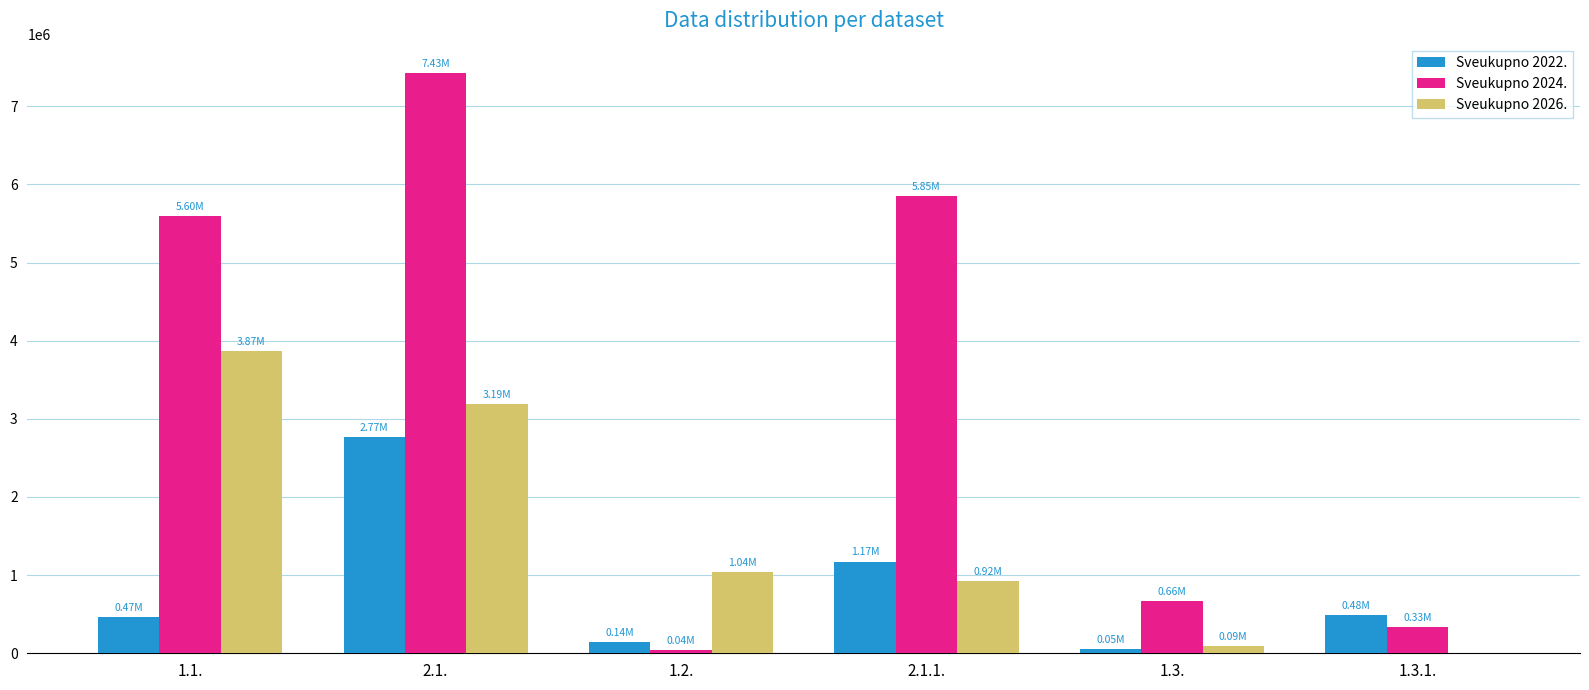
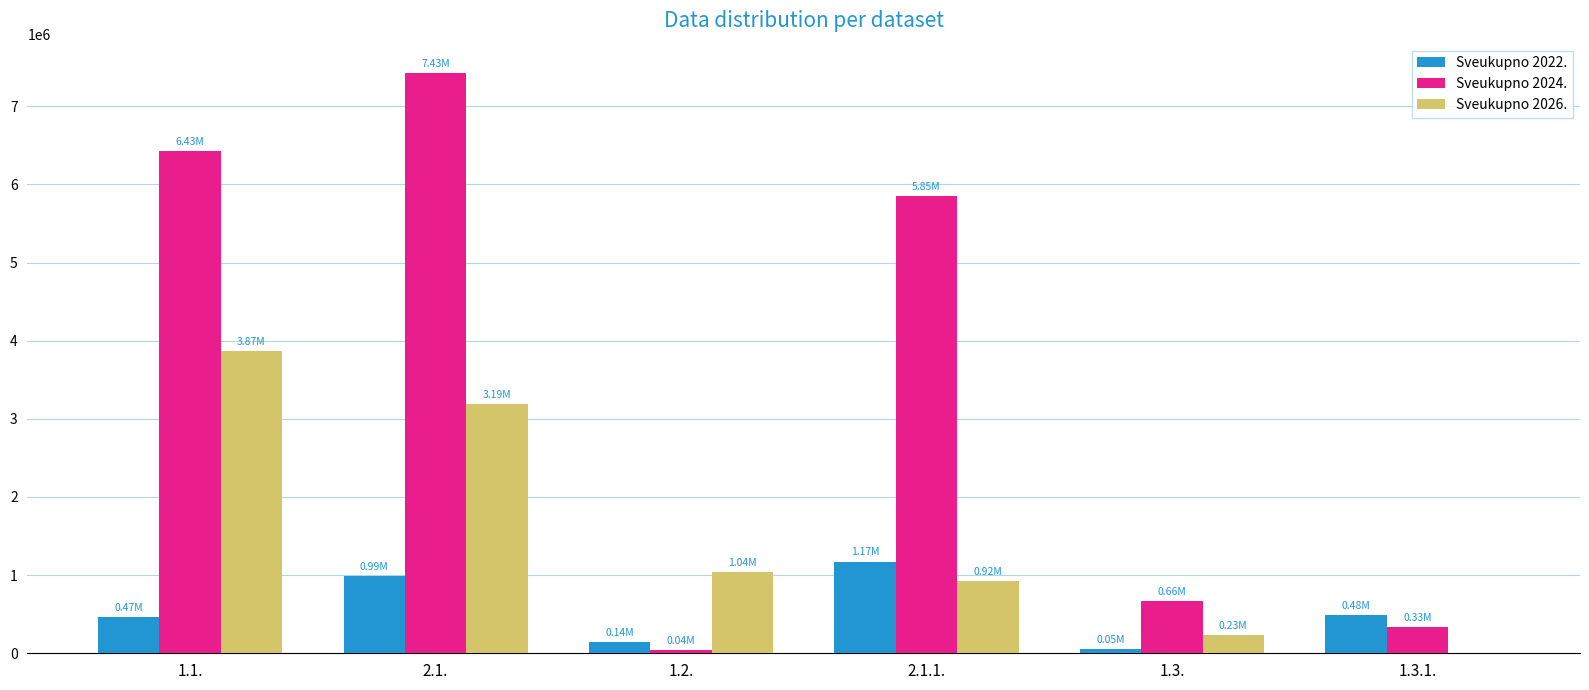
Sveukupno 2024., 1.1.: 5.60M -> 6.43M
Sveukupno 2022., 2.1.: 2.77M -> 0.99M
Sveukupno 2026., 1.3.: 0.09M -> 0.23M
